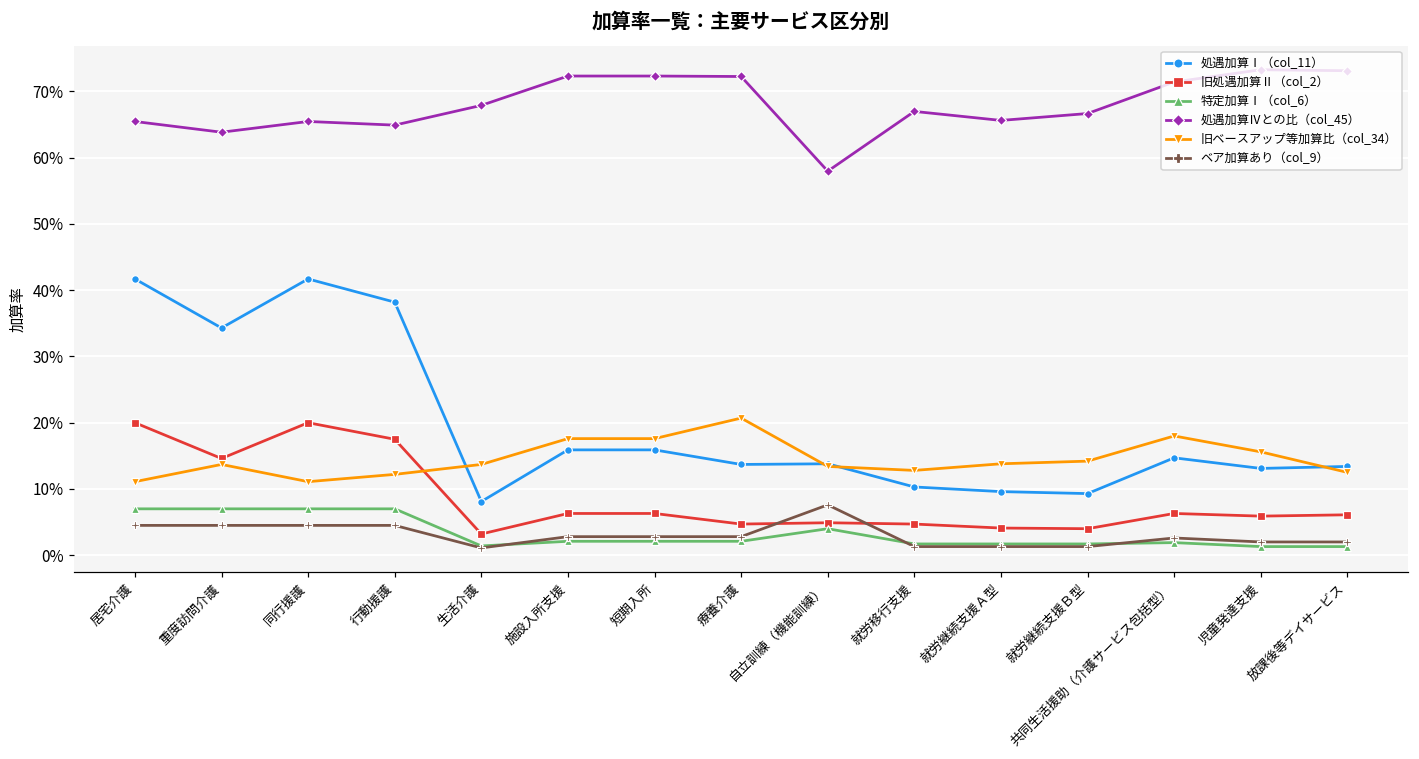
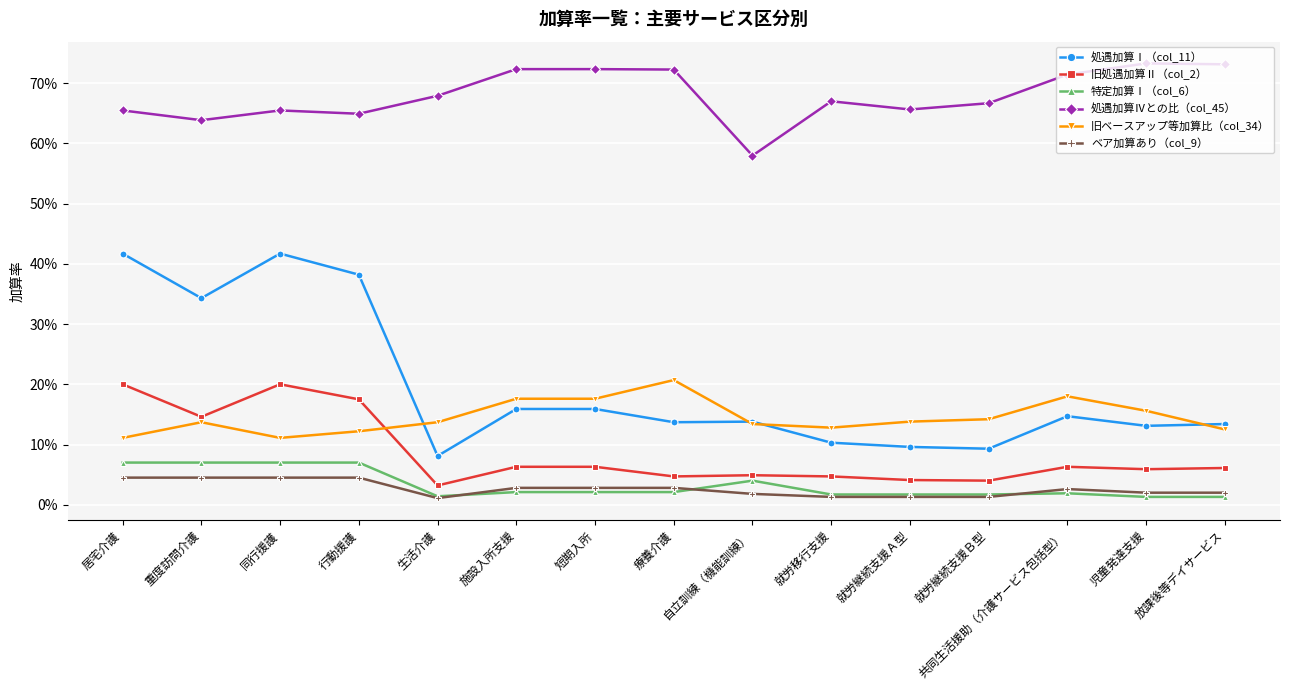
ベア加算あり（col_9）, 自立訓練（機能訓練）: 8% -> 2%
